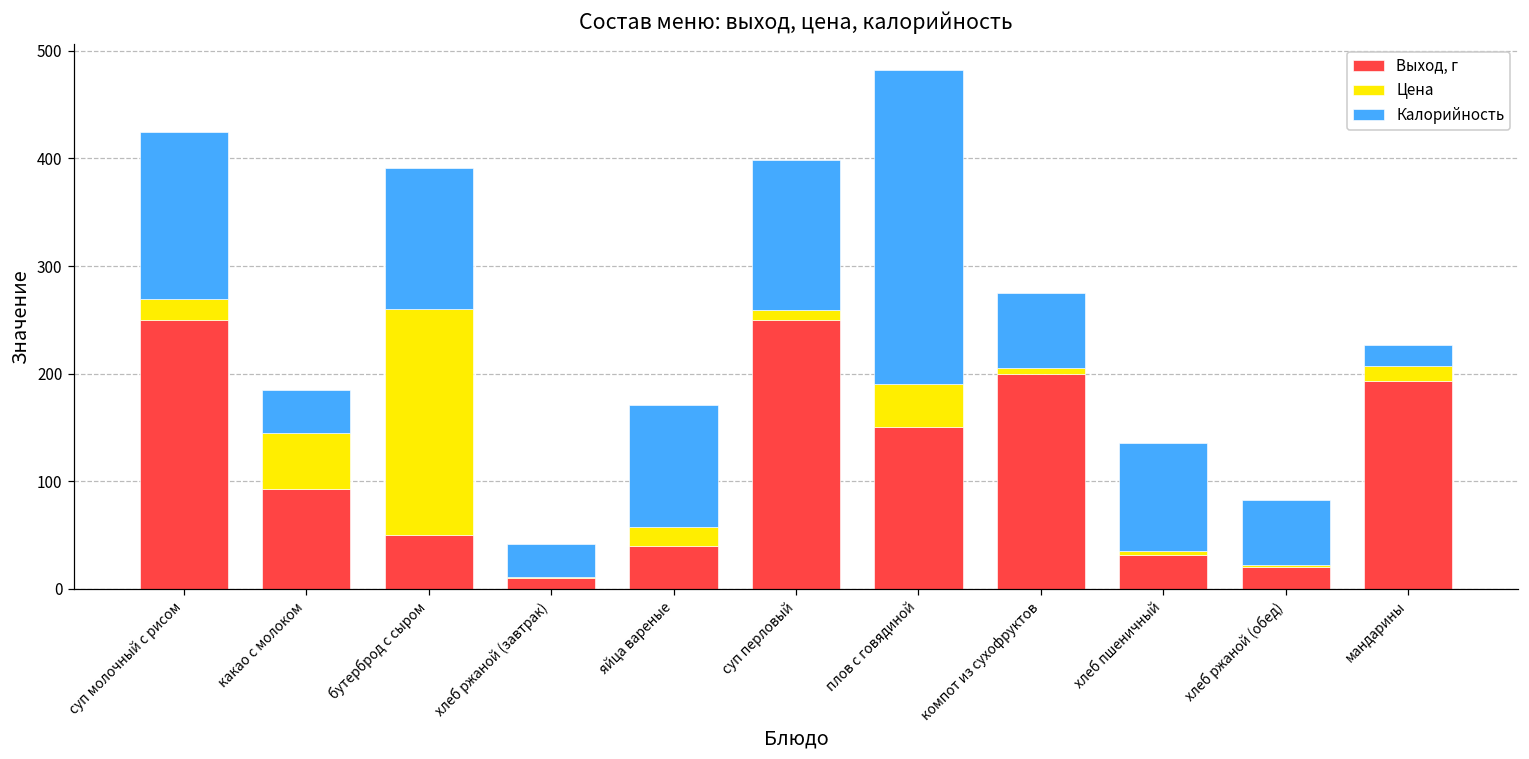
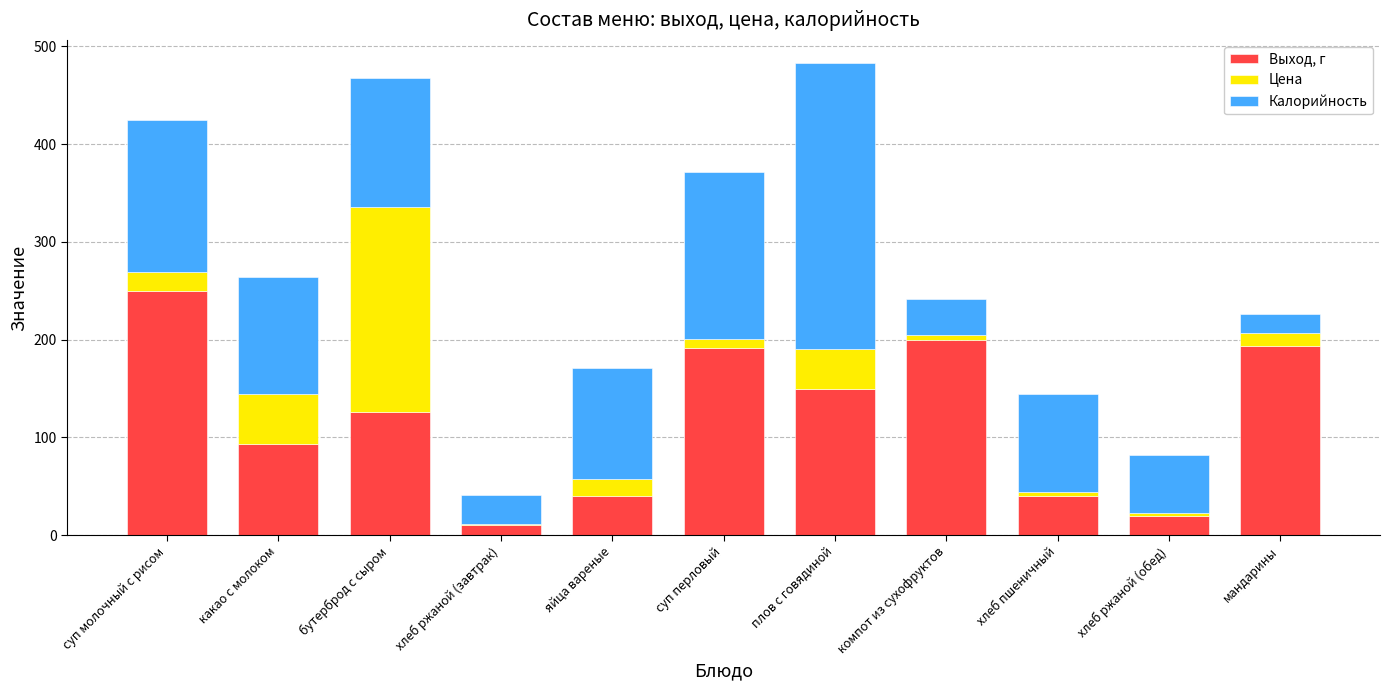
Калорийность, какао с молоком: 40 -> 120
Выход, г, бутерброд с сыром: 50 -> 130
Выход, г, суп перловый: 250 -> 190
Калорийность, суп перловый: 140 -> 170
Калорийность, компот из сухофруктов: 70 -> 40
Выход, г, хлеб пшеничный: 30 -> 40
